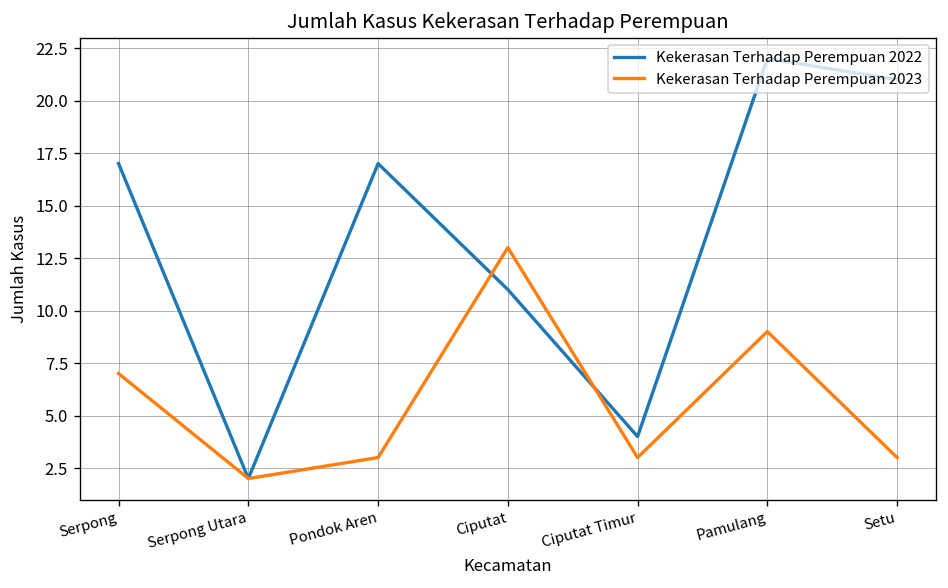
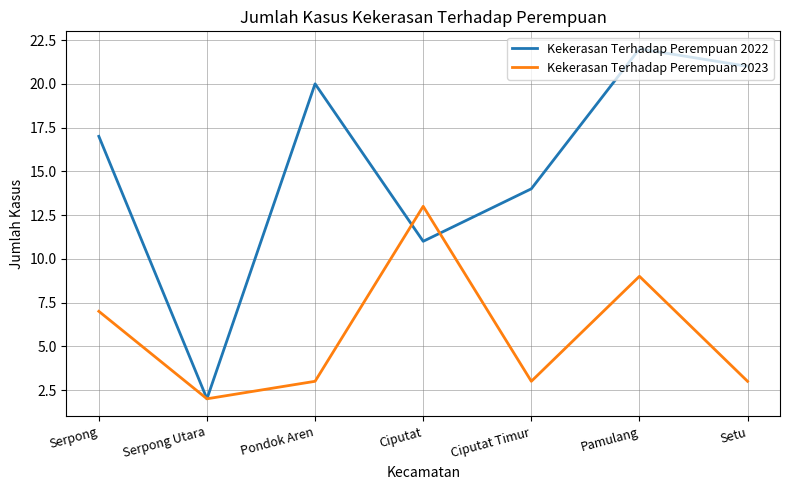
Kekerasan Terhadap Perempuan 2022, Pondok Aren: 17 -> 20
Kekerasan Terhadap Perempuan 2022, Ciputat Timur: 4 -> 14
